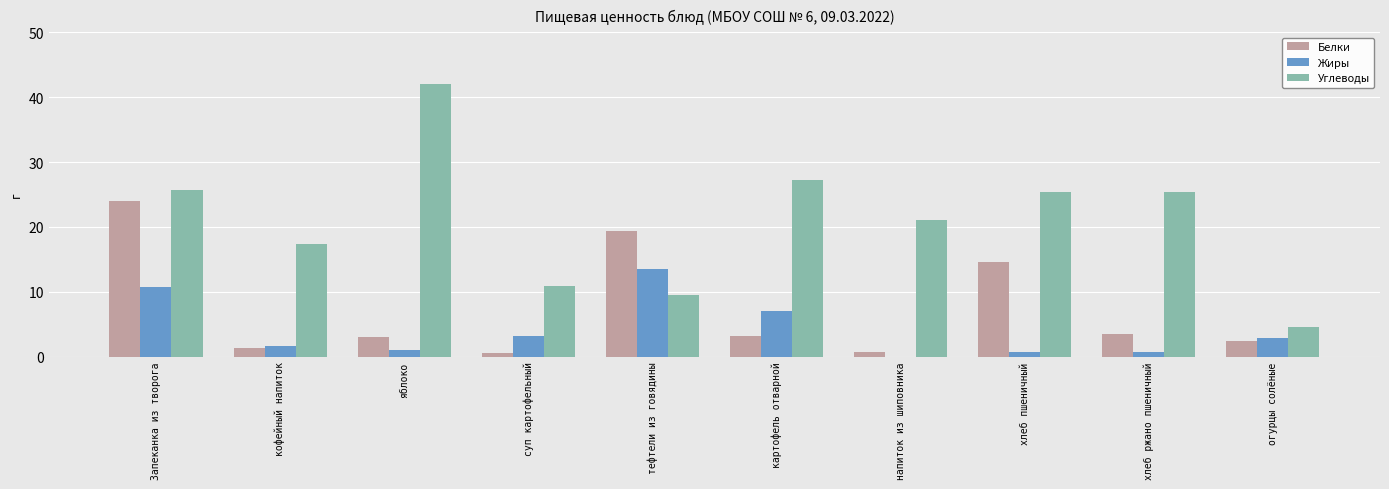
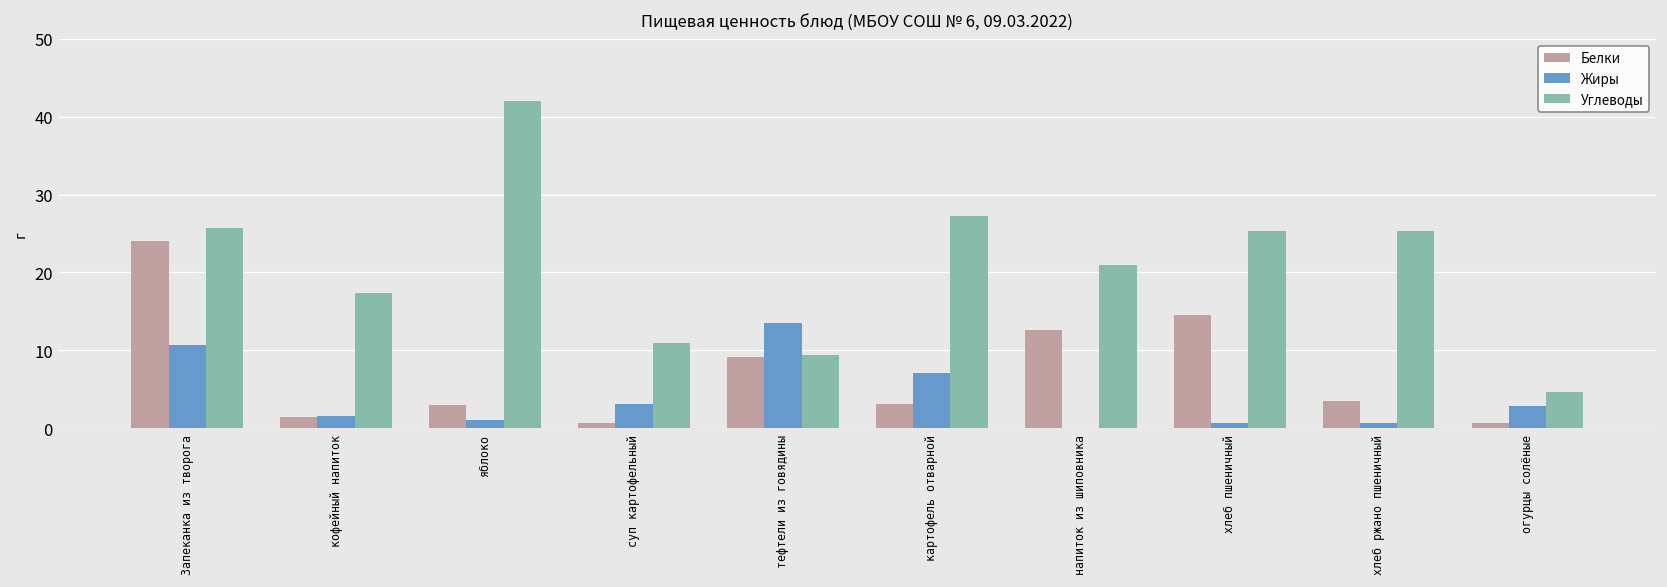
Белки, тефтели из говядины: 19 -> 9
Белки, напиток из шиповника: 1 -> 13
Белки, огурцы солёные: 2 -> 1
